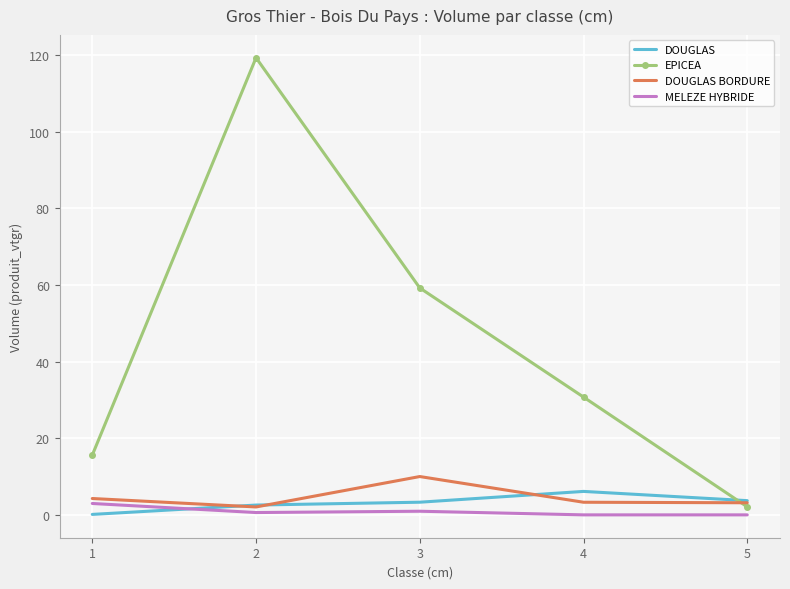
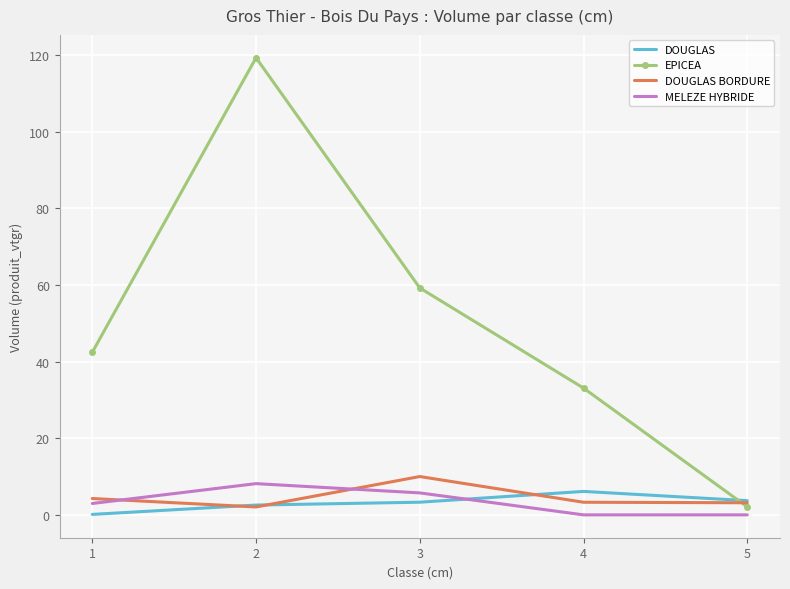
EPICEA, 1: 16 -> 42
MELEZE HYBRIDE, 2: 1 -> 8
MELEZE HYBRIDE, 3: 1 -> 6
EPICEA, 4: 31 -> 33
